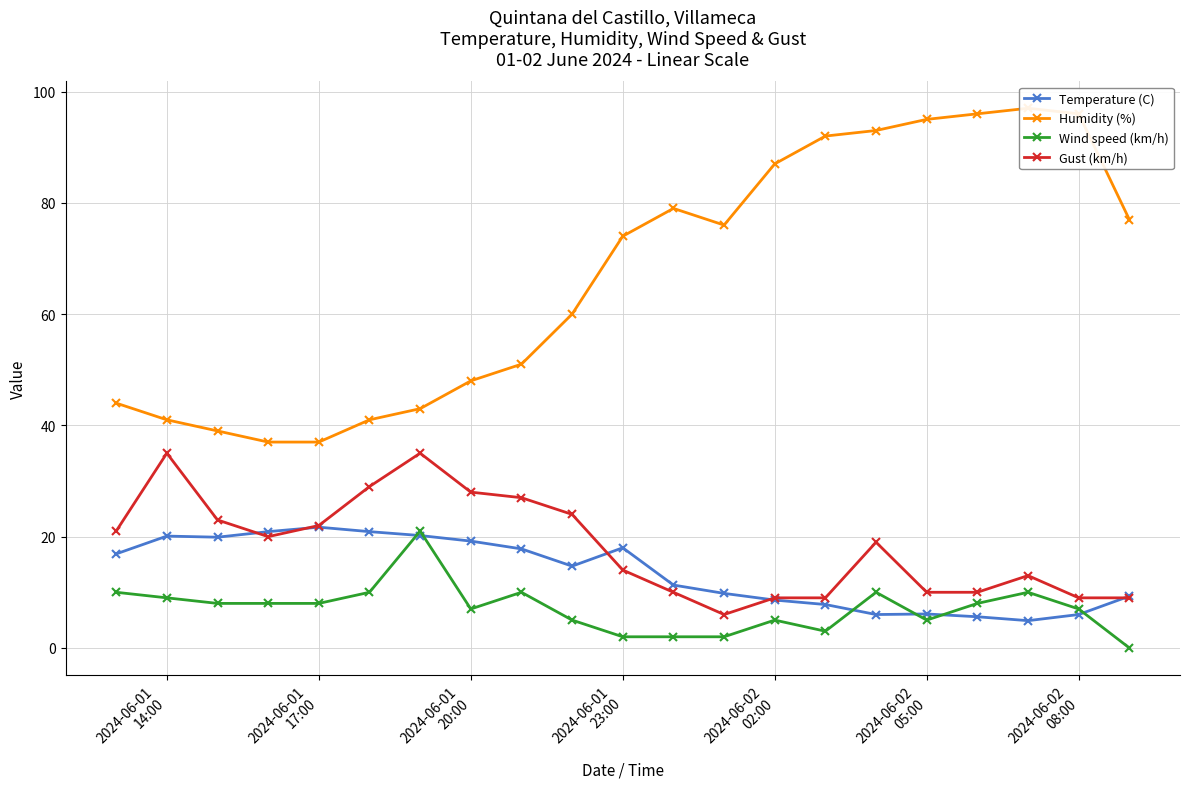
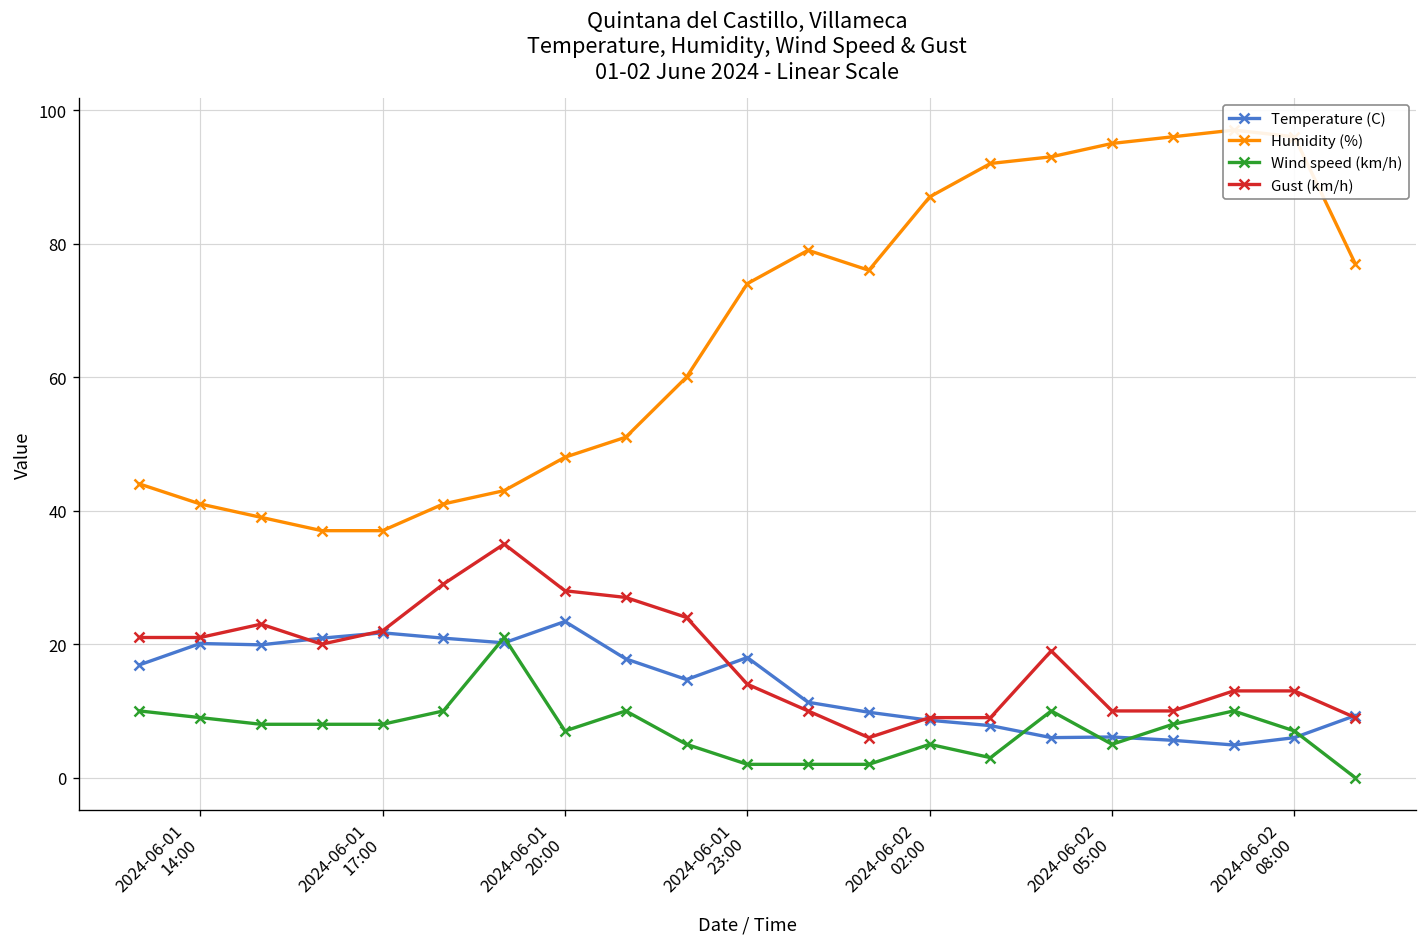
Gust (km/h), 2024-06-01 14:00: 35 -> 21
Temperature (C), 2024-06-01 20:00: 19 -> 23
Gust (km/h), 2024-06-02 08:00: 9 -> 13
